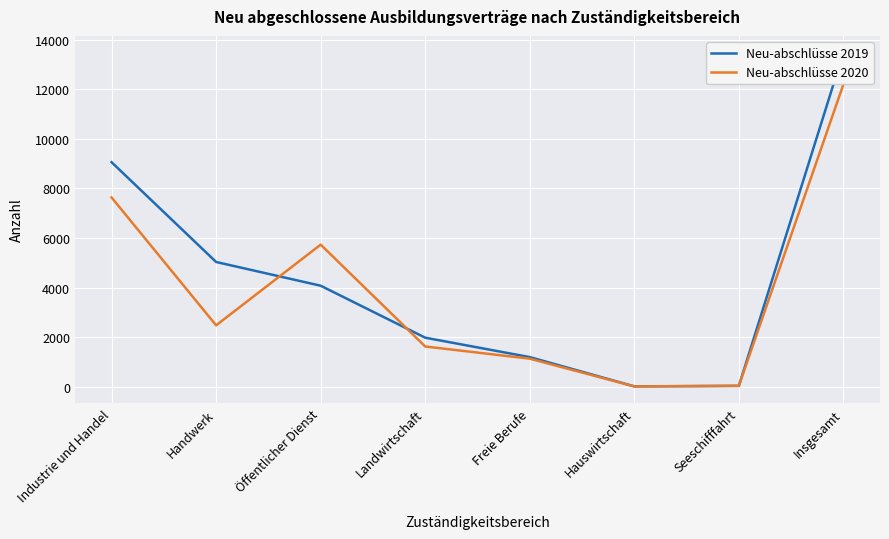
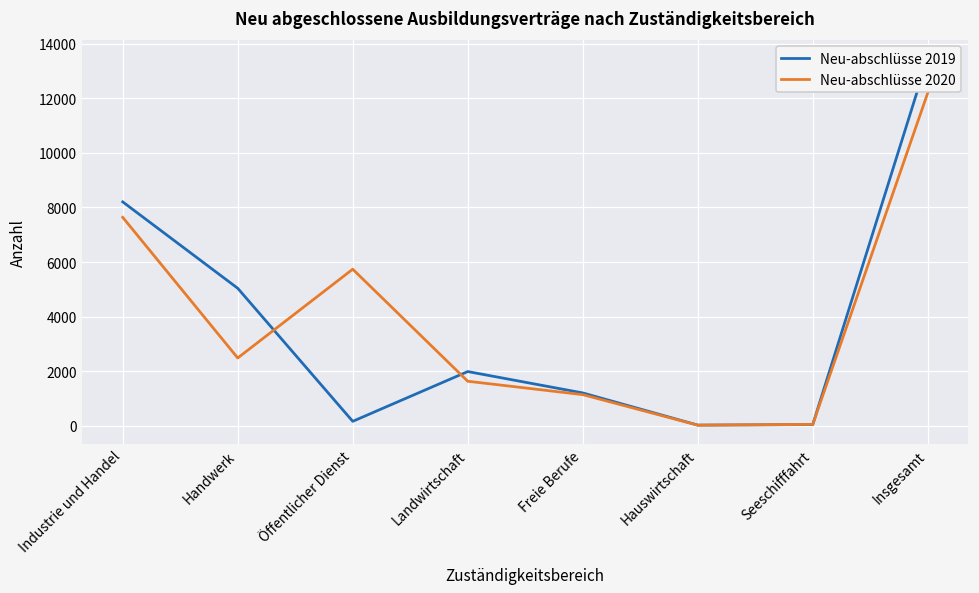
Neu-abschlüsse 2019, Industrie und Handel: 9100 -> 8200
Neu-abschlüsse 2019, Öffentlicher Dienst: 4100 -> 200
